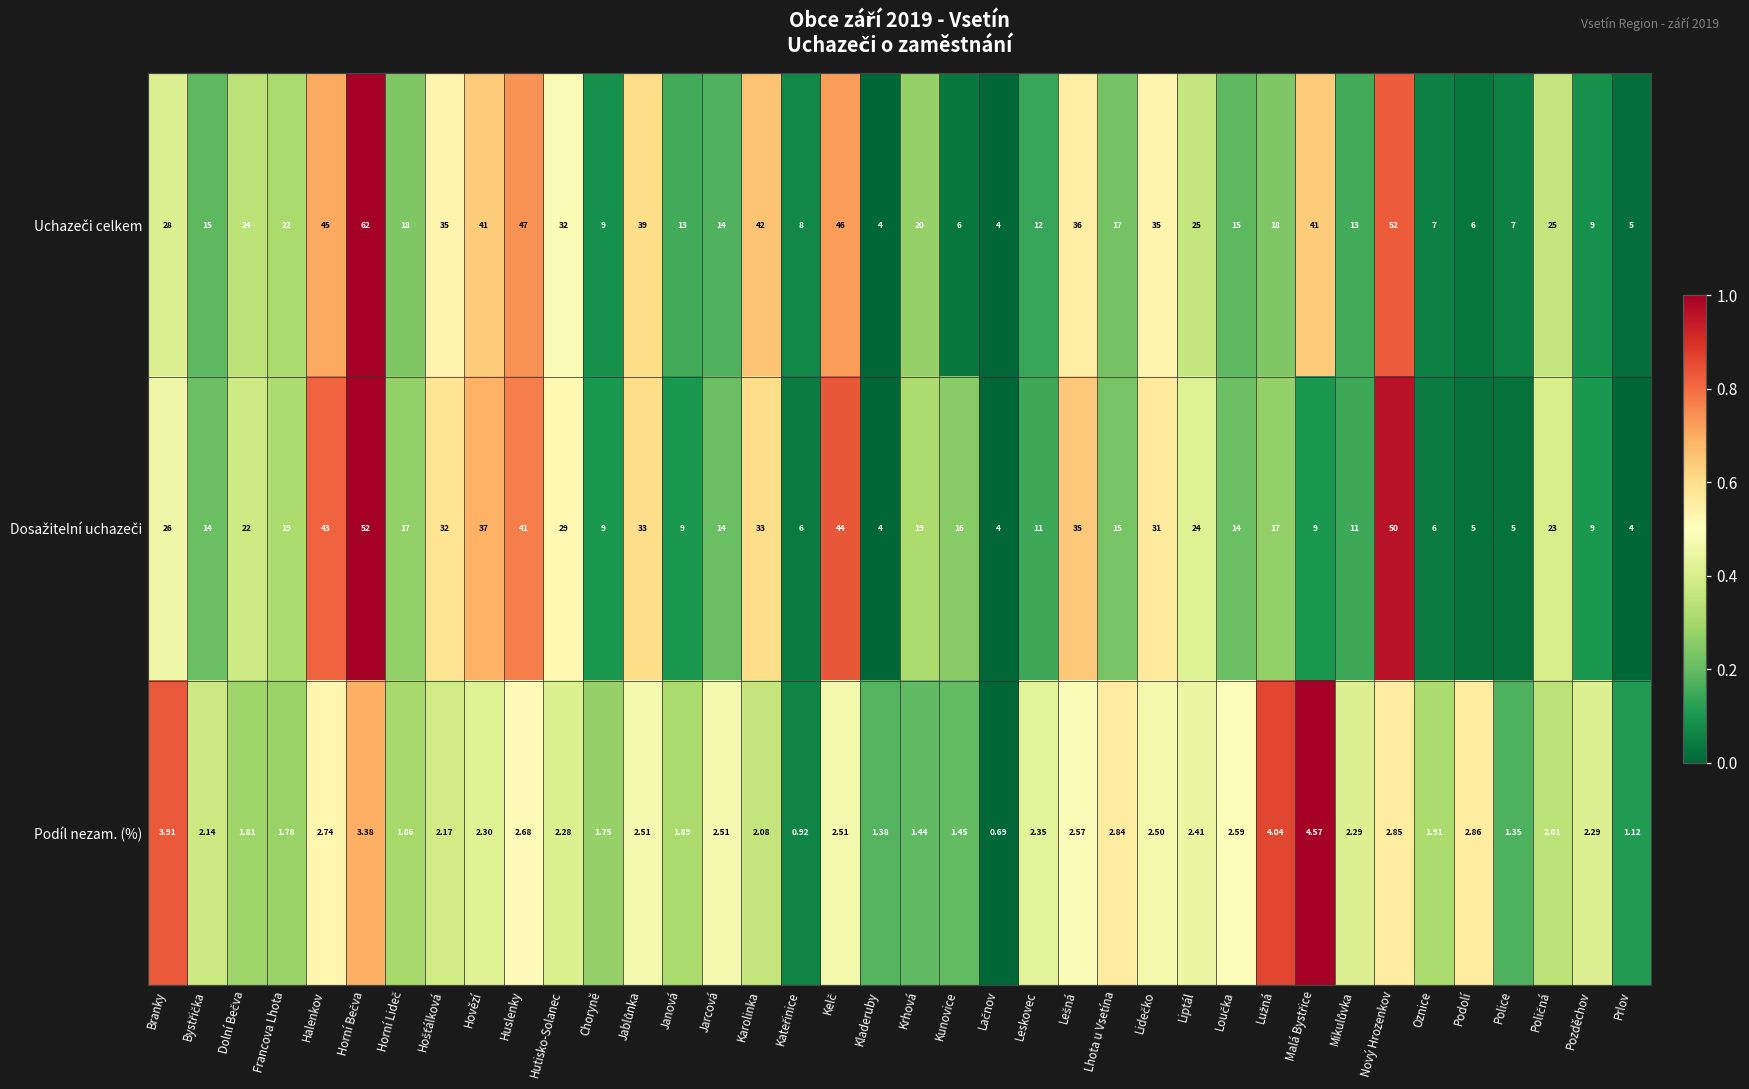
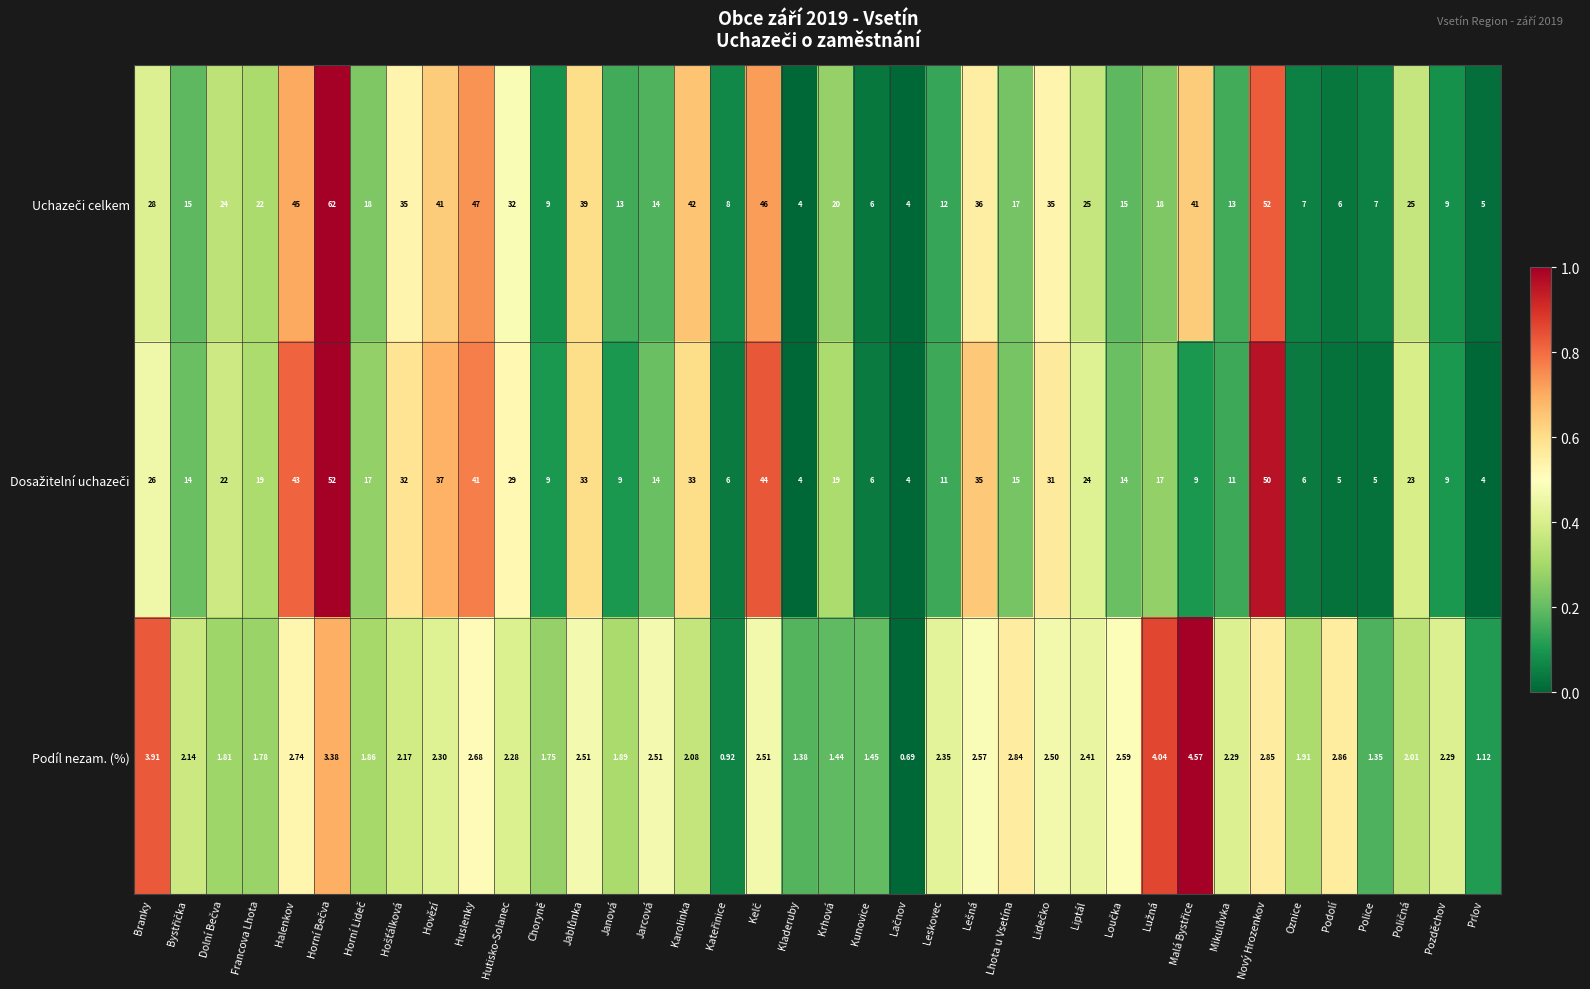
Dosažitelní uchazeči, Kunovice: 16 -> 6
